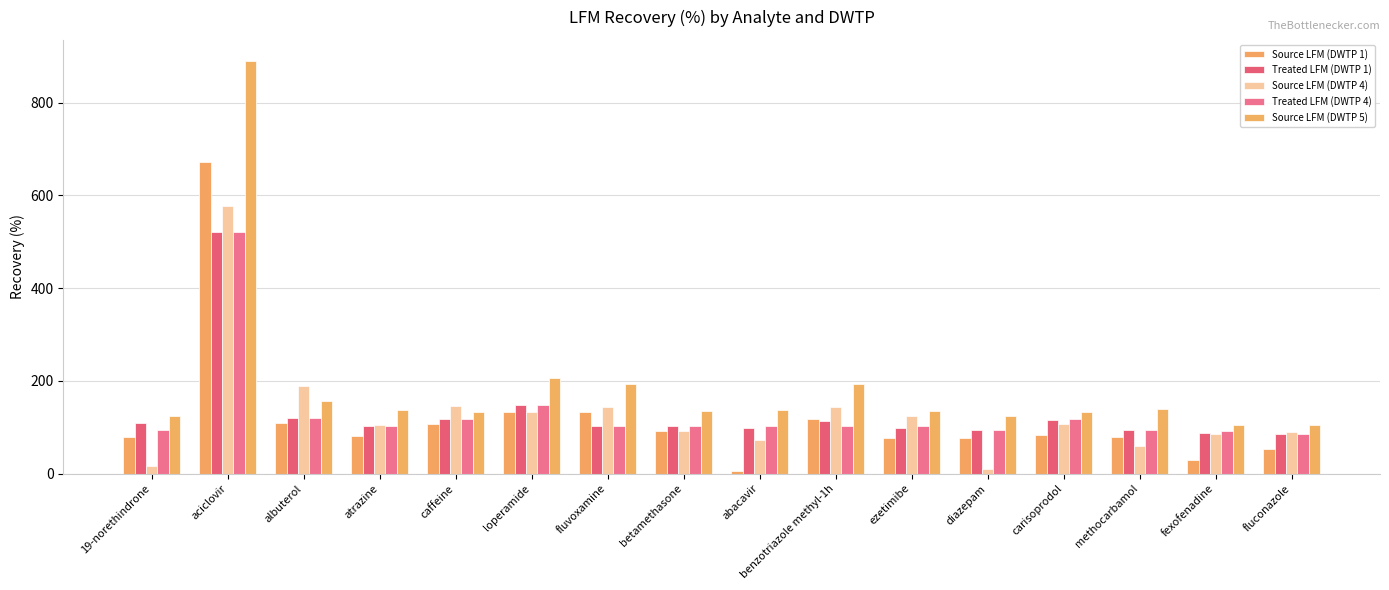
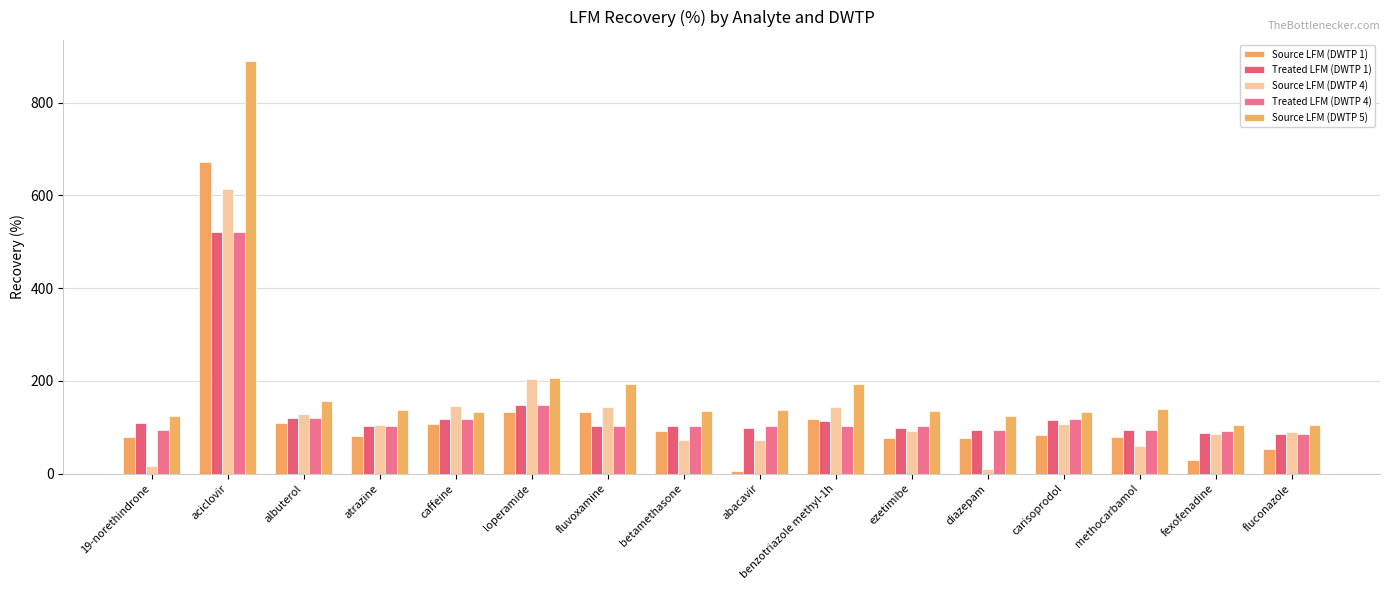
Source LFM (DWTP 4), aciclovir: 580 -> 610
Source LFM (DWTP 4), albuterol: 190 -> 130
Source LFM (DWTP 4), loperamide: 130 -> 200
Source LFM (DWTP 4), betamethasone: 90 -> 70
Source LFM (DWTP 4), ezetimibe: 120 -> 90
